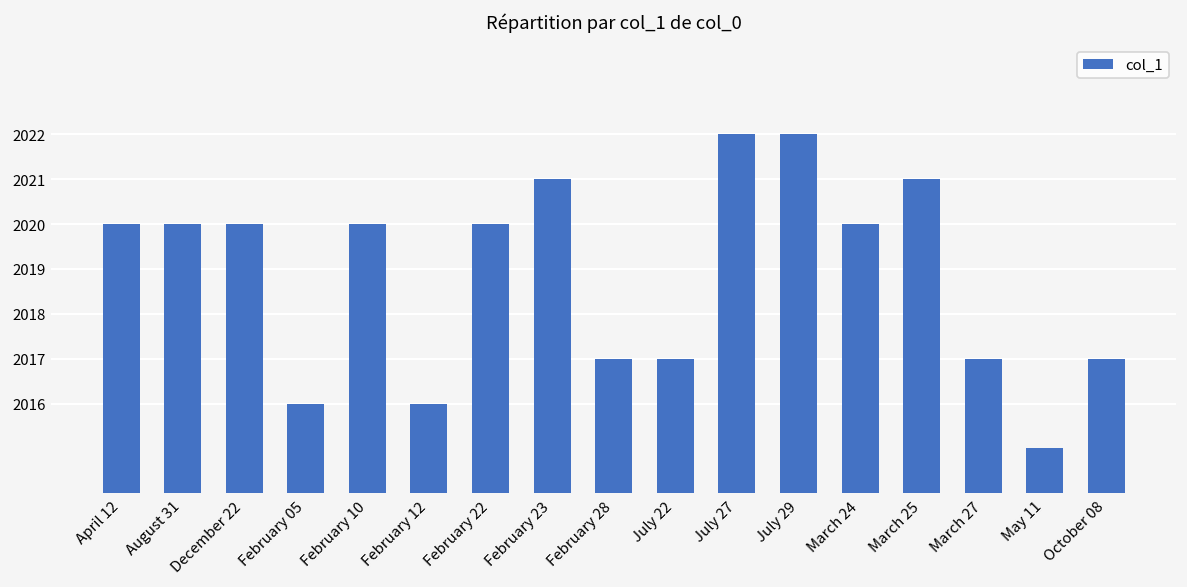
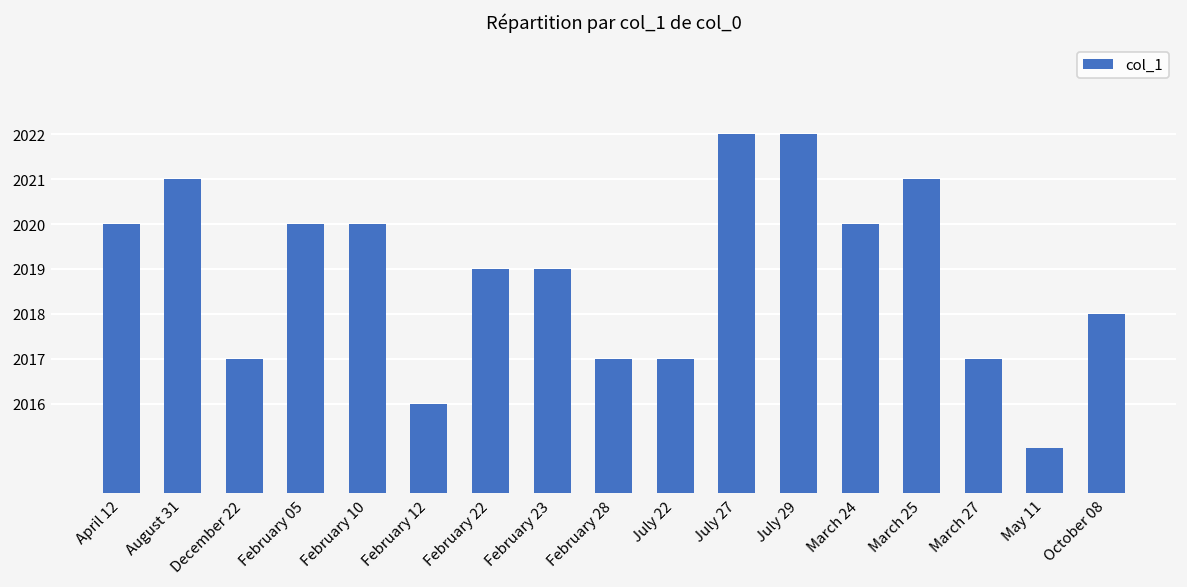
August 31: 2020 -> 2021
December 22: 2020 -> 2017
February 05: 2016 -> 2020
February 22: 2020 -> 2019
February 23: 2021 -> 2019
October 08: 2017 -> 2018
